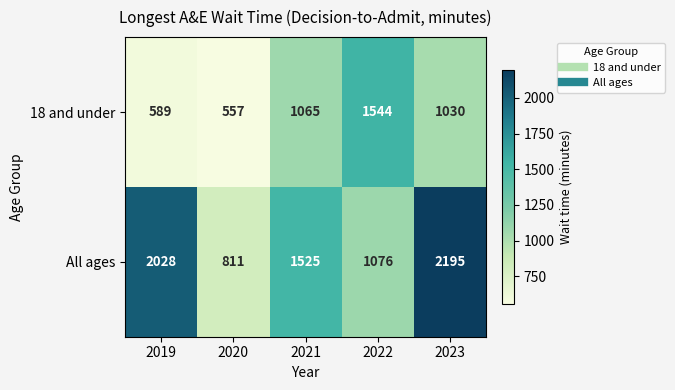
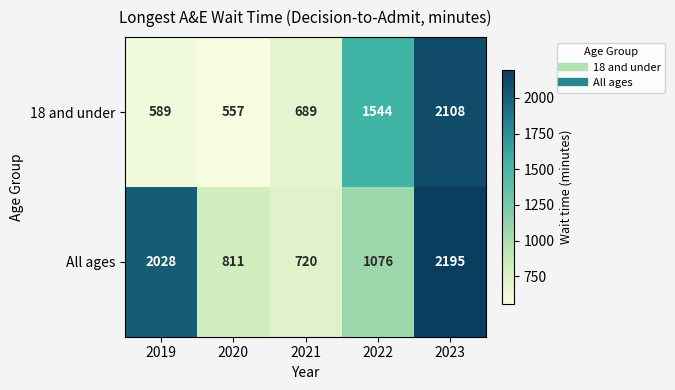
18 and under, 2021: 1065 -> 689
18 and under, 2023: 1030 -> 2108
All ages, 2021: 1525 -> 720
